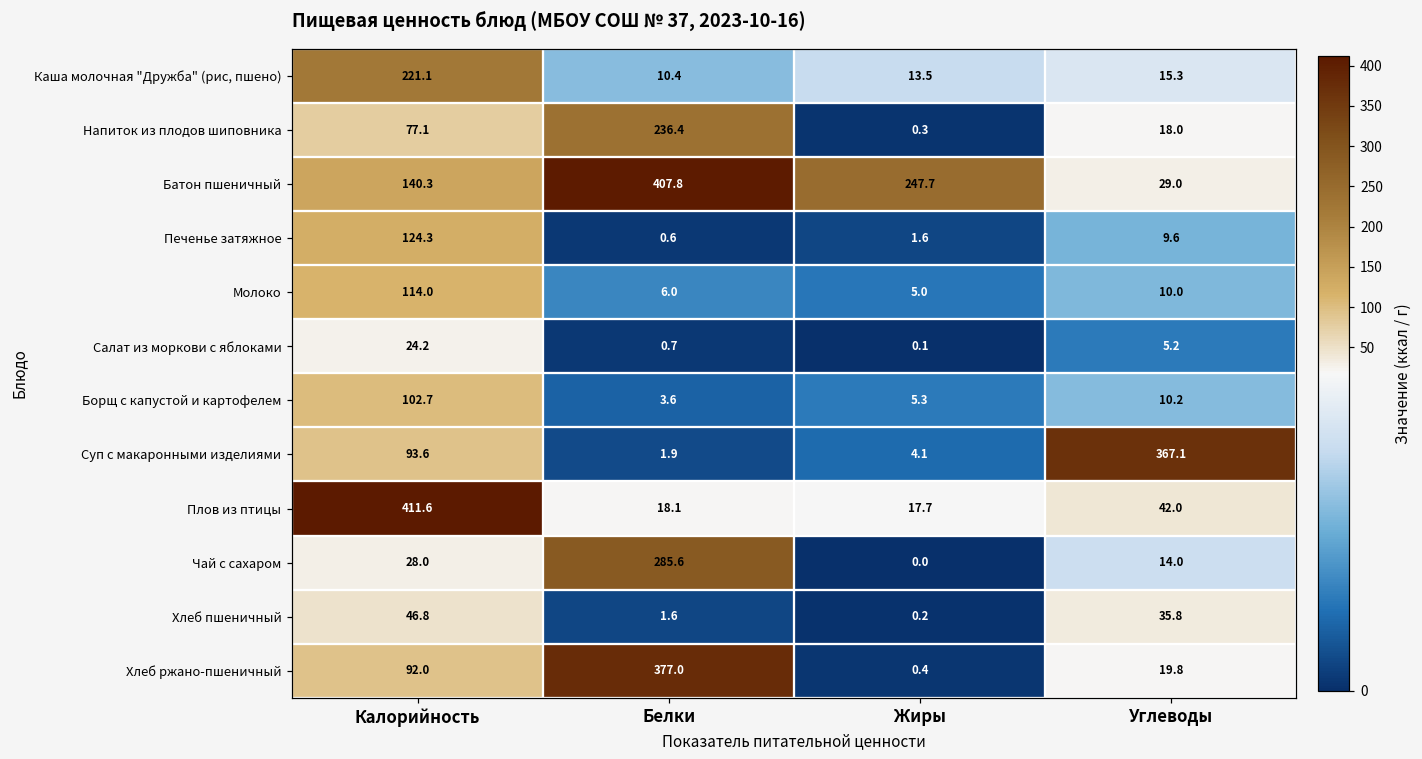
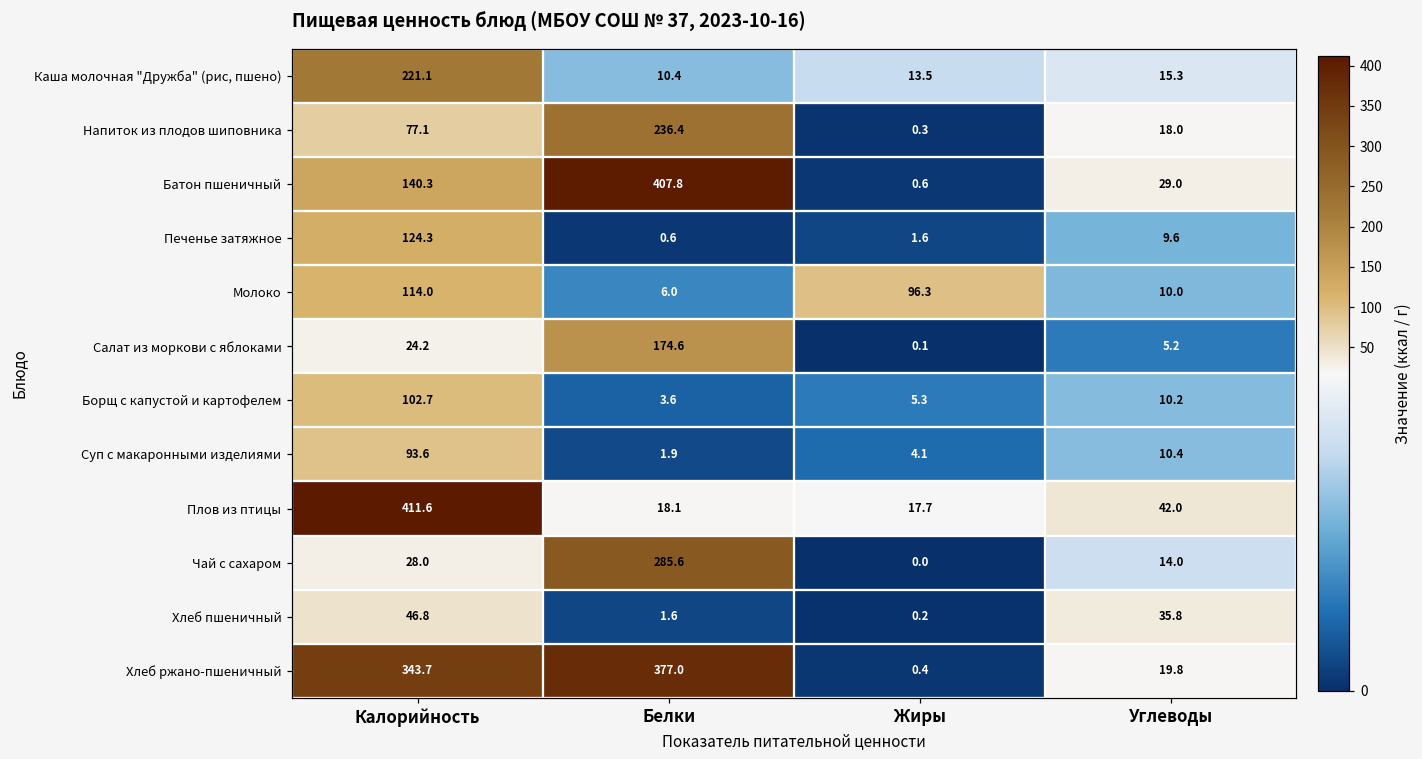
Батон пшеничный, Жиры: 247.7 -> 0.6
Молоко, Жиры: 5.0 -> 96.3
Салат из моркови с яблоками, Белки: 0.7 -> 174.6
Суп с макаронными изделиями, Углеводы: 367.1 -> 10.4
Хлеб ржано-пшеничный, Калорийность: 92.0 -> 343.7
